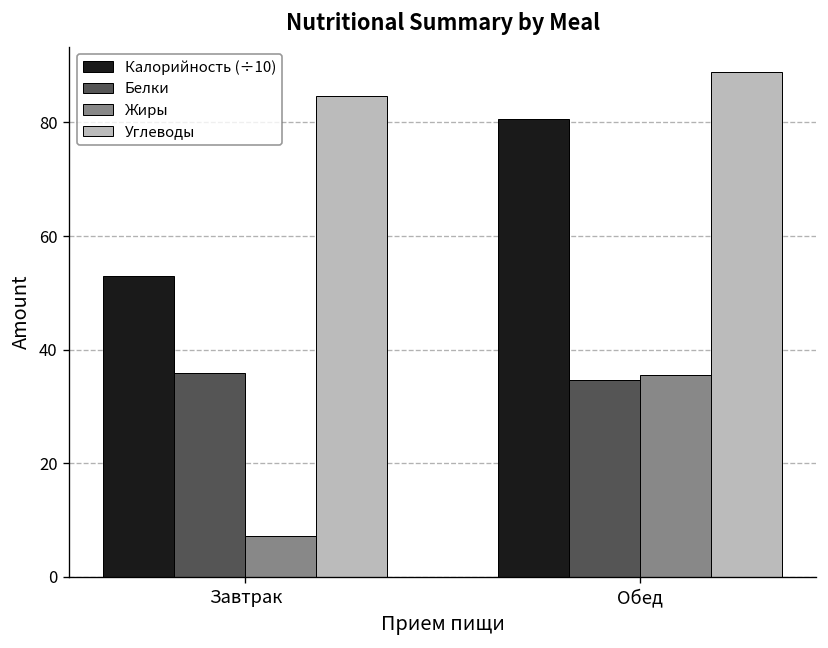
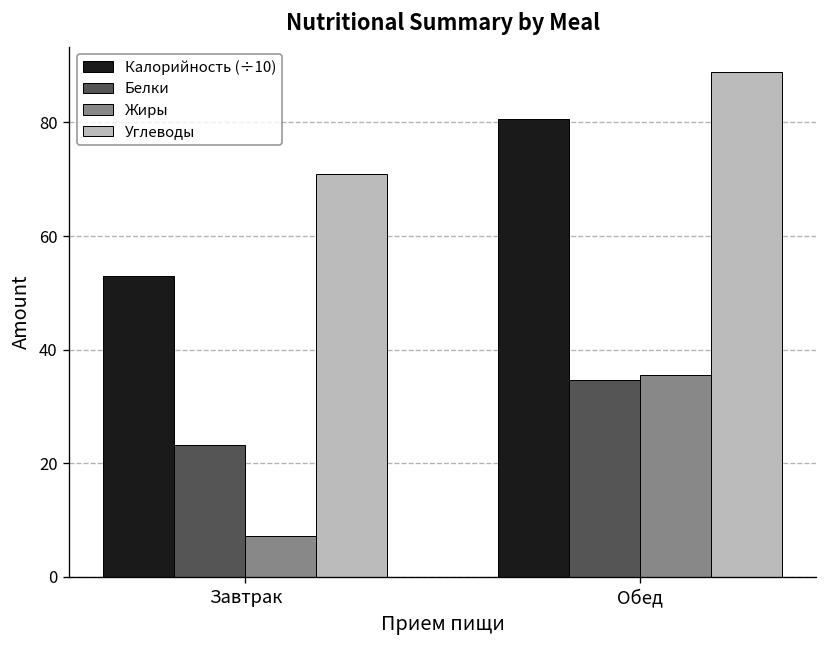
Белки, Завтрак: 36 -> 23
Углеводы, Завтрак: 85 -> 71
